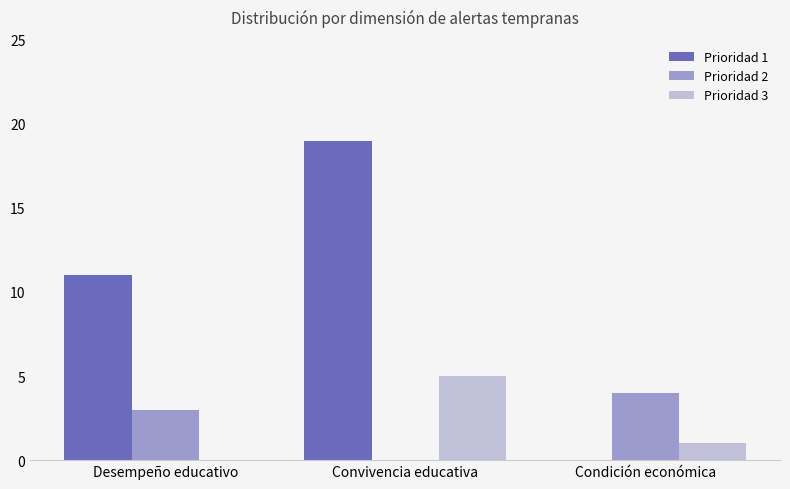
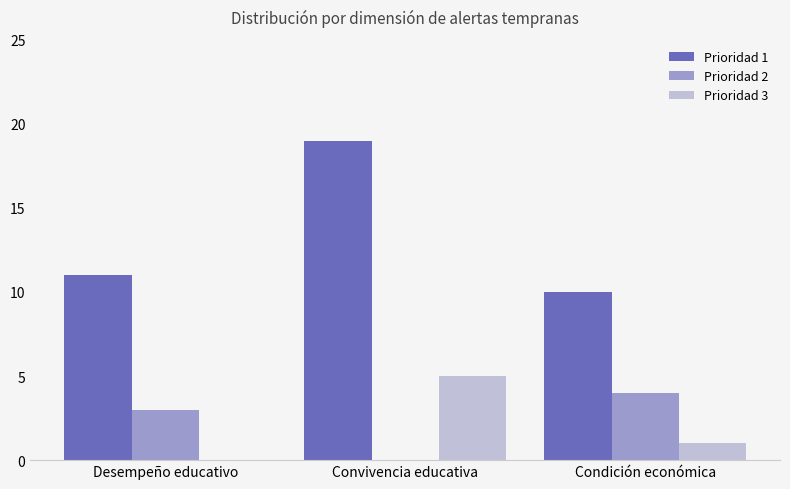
Prioridad 1, Condición económica: 0 -> 10
